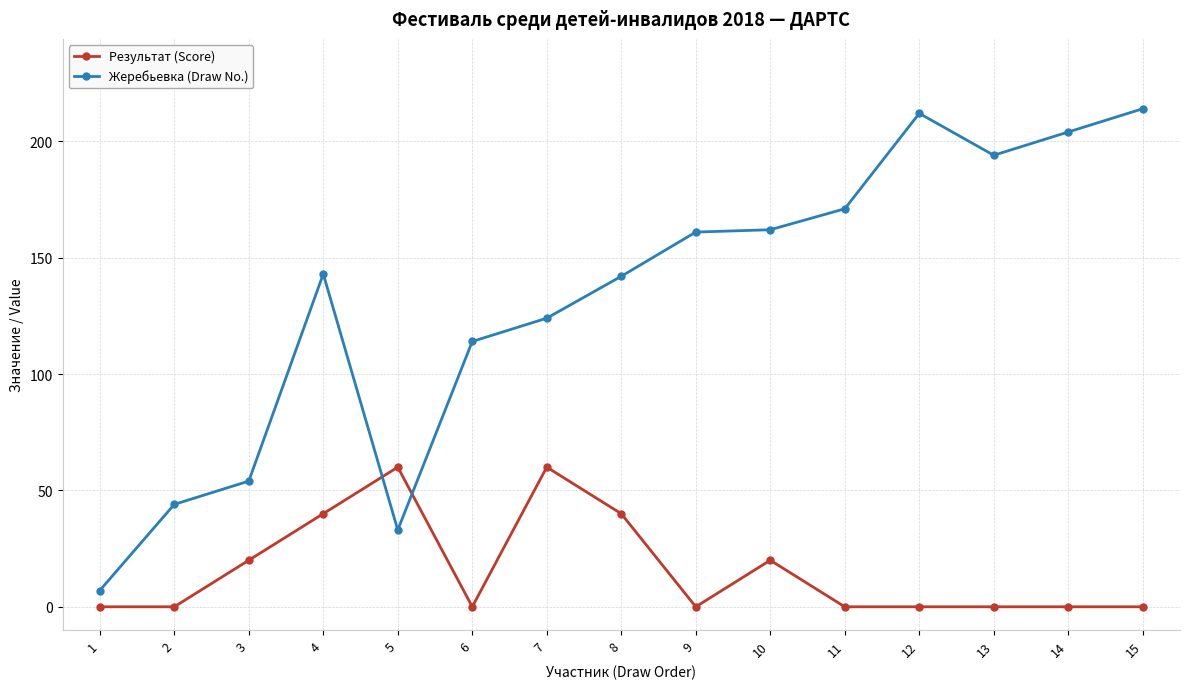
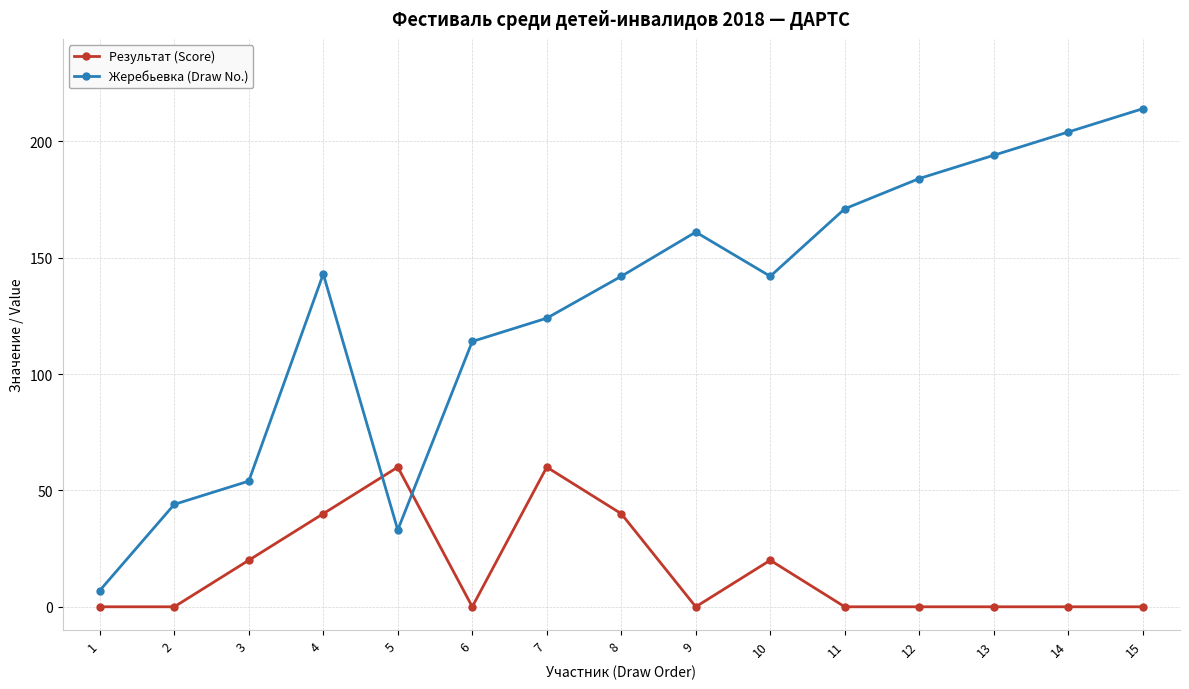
Жеребьевка (Draw No.), 10: 162 -> 142
Жеребьевка (Draw No.), 12: 212 -> 184
